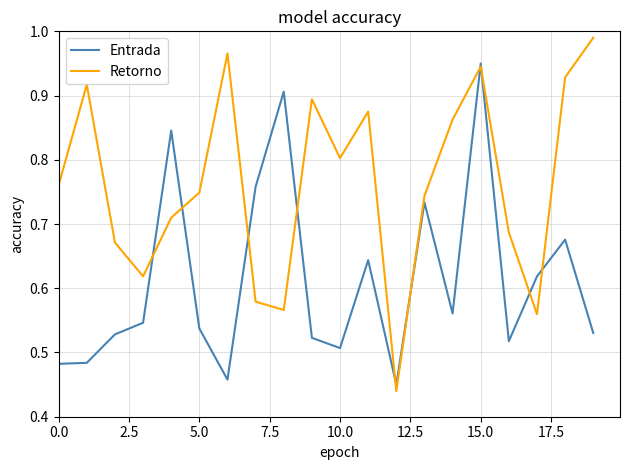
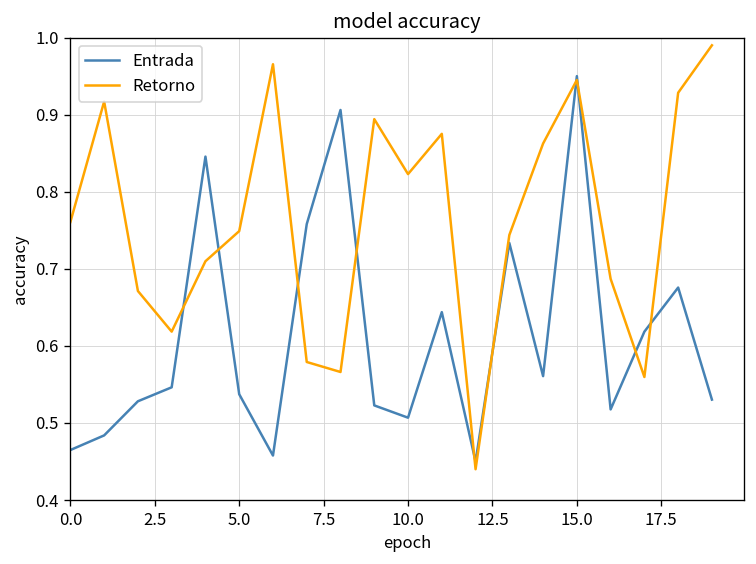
Entrada, 0.0: 0.48 -> 0.46
Retorno, 10.0: 0.80 -> 0.82
